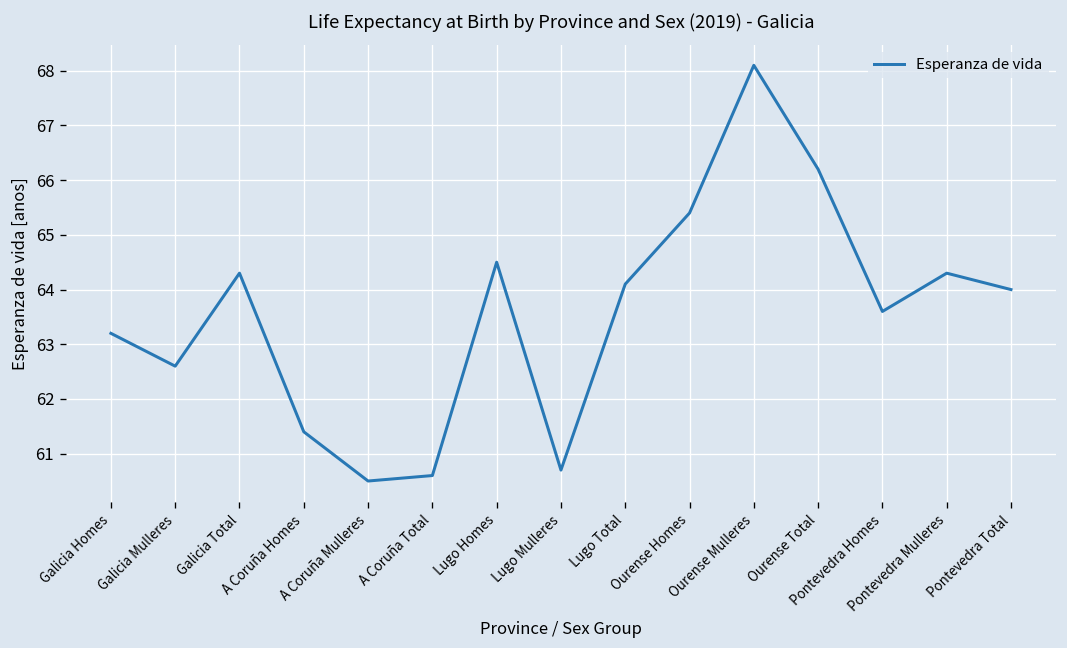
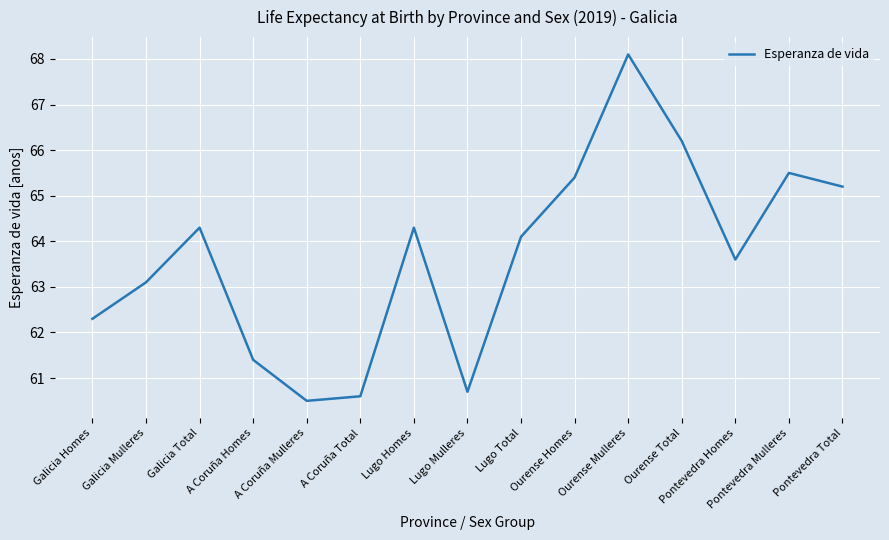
Galicia Homes: 63.2 -> 62.3
Galicia Mulleres: 62.6 -> 63.1
Lugo Homes: 64.5 -> 64.3
Pontevedra Mulleres: 64.3 -> 65.5
Pontevedra Total: 64.0 -> 65.2
